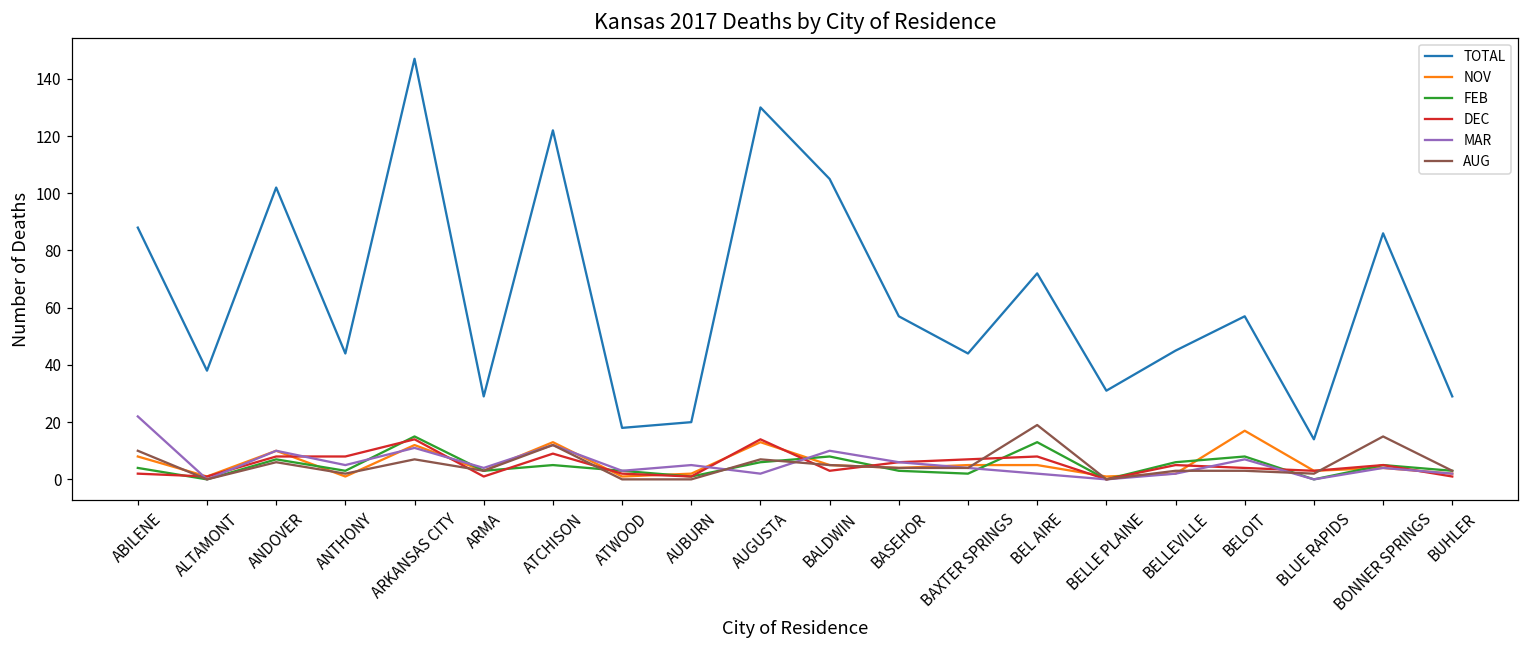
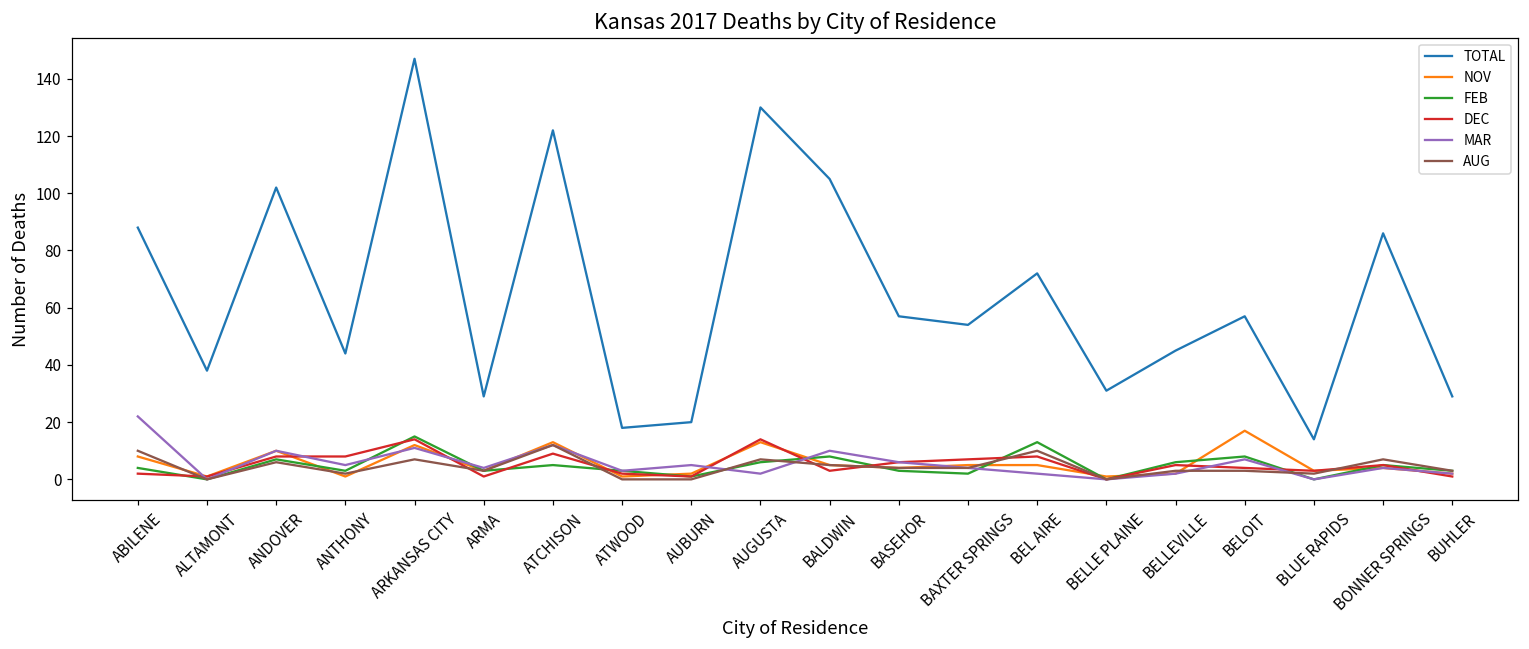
TOTAL, BAXTER SPRINGS: 44 -> 54
AUG, BEL AIRE: 19 -> 10
AUG, BONNER SPRINGS: 15 -> 7
